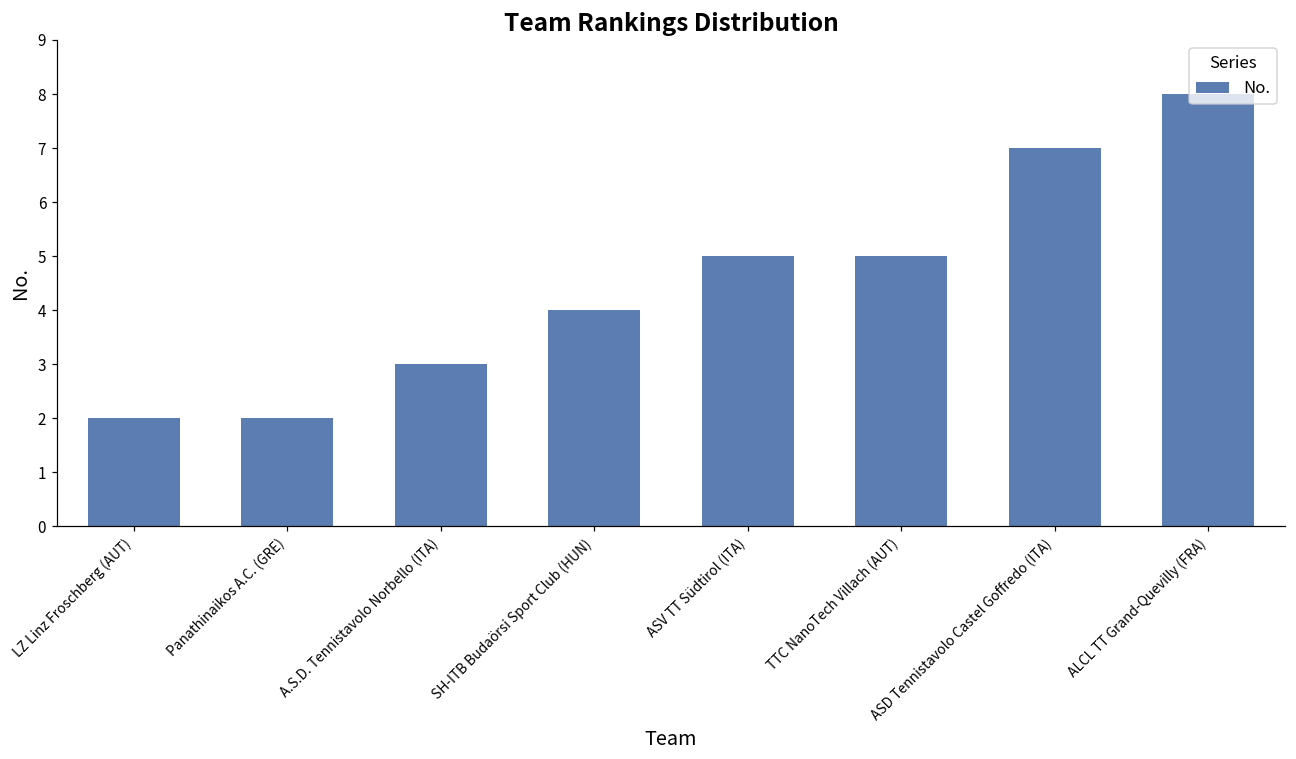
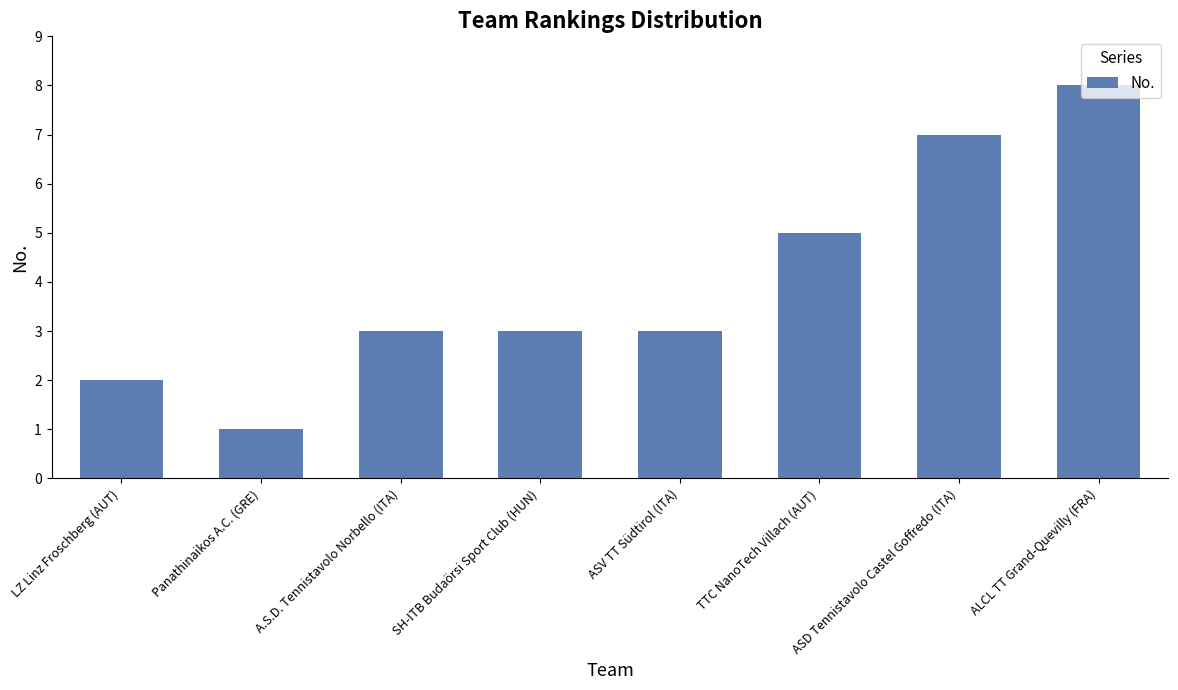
Panathinaikos A.C. (GRE): 2 -> 1
SH-ITB Budaörsi Sport Club (HUN): 4 -> 3
ASV TT Südtirol (ITA): 5 -> 3
